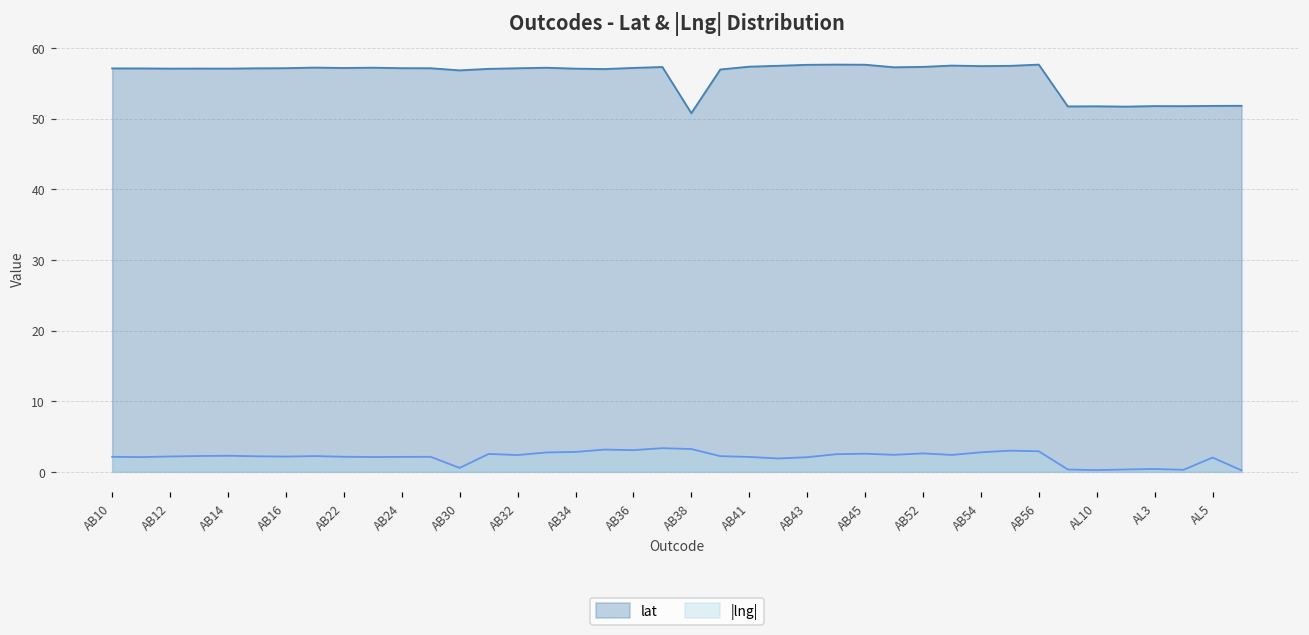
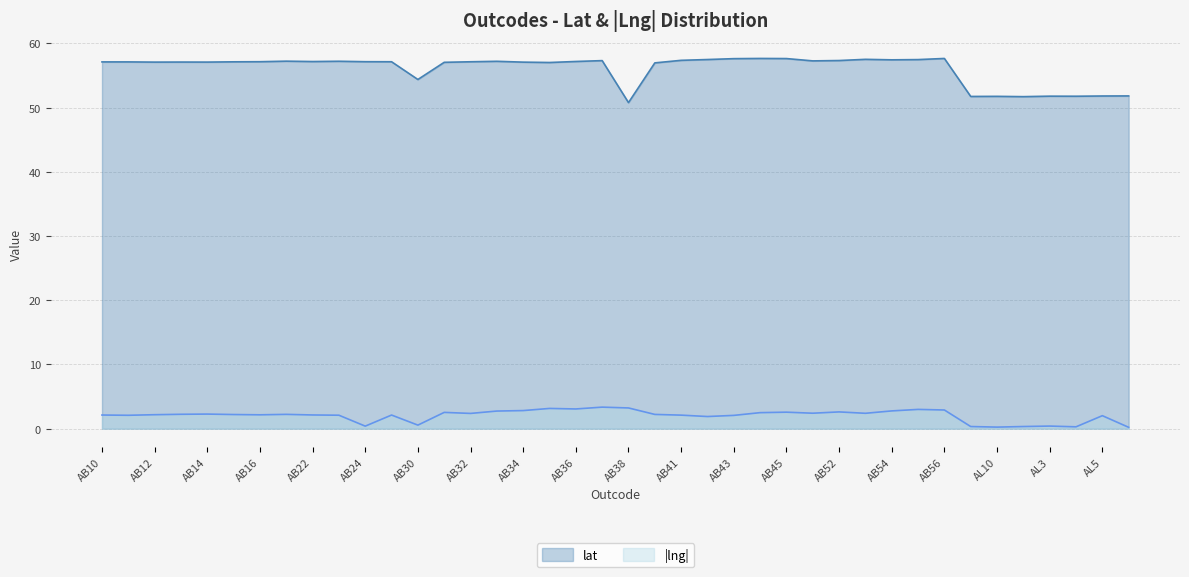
|lng|, AB24: 2 -> 0
lat, AB30: 57 -> 54
